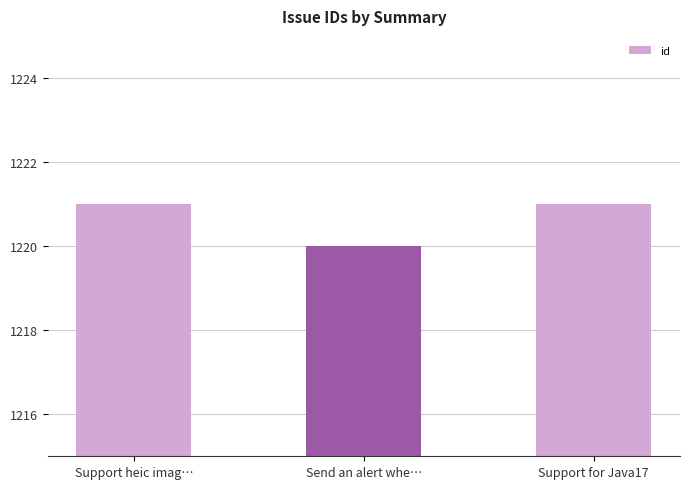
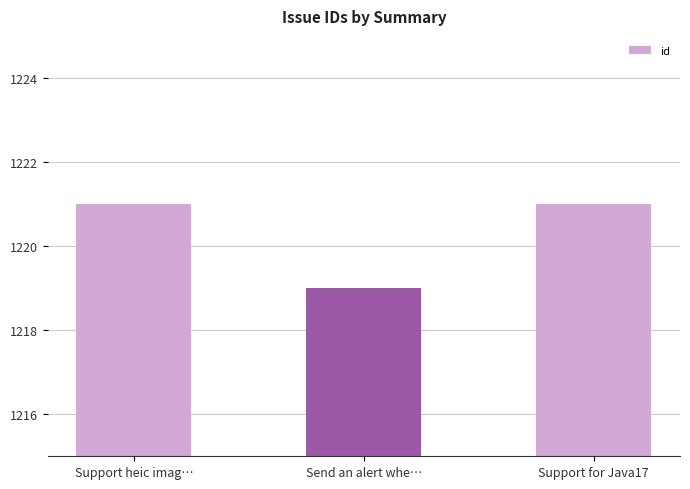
Send an alert whe…: 1220 -> 1219
